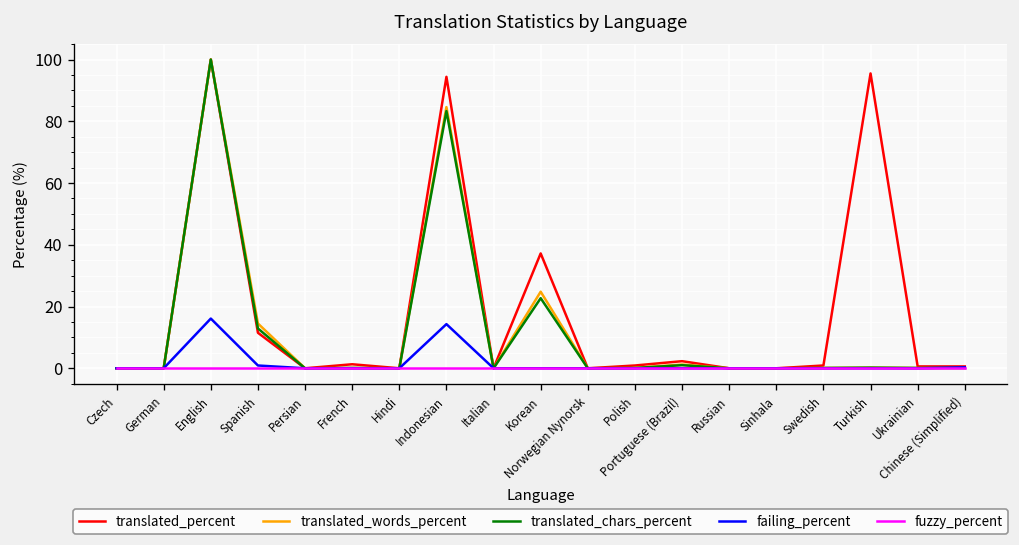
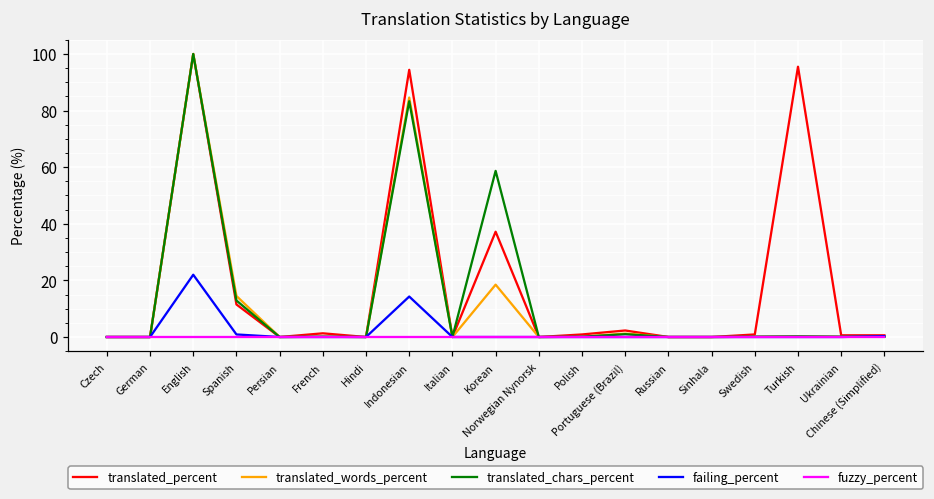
failing_percent, English: 16 -> 22
translated_words_percent, Korean: 25 -> 19
translated_chars_percent, Korean: 23 -> 59
